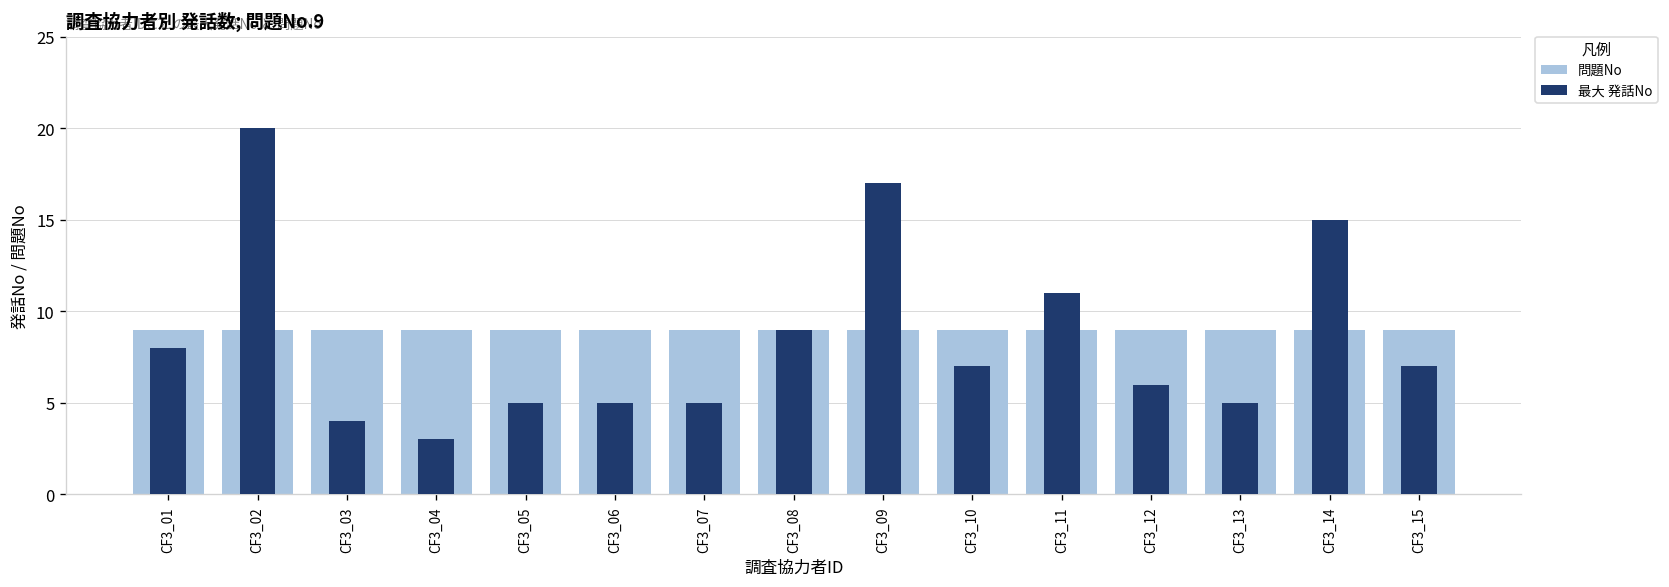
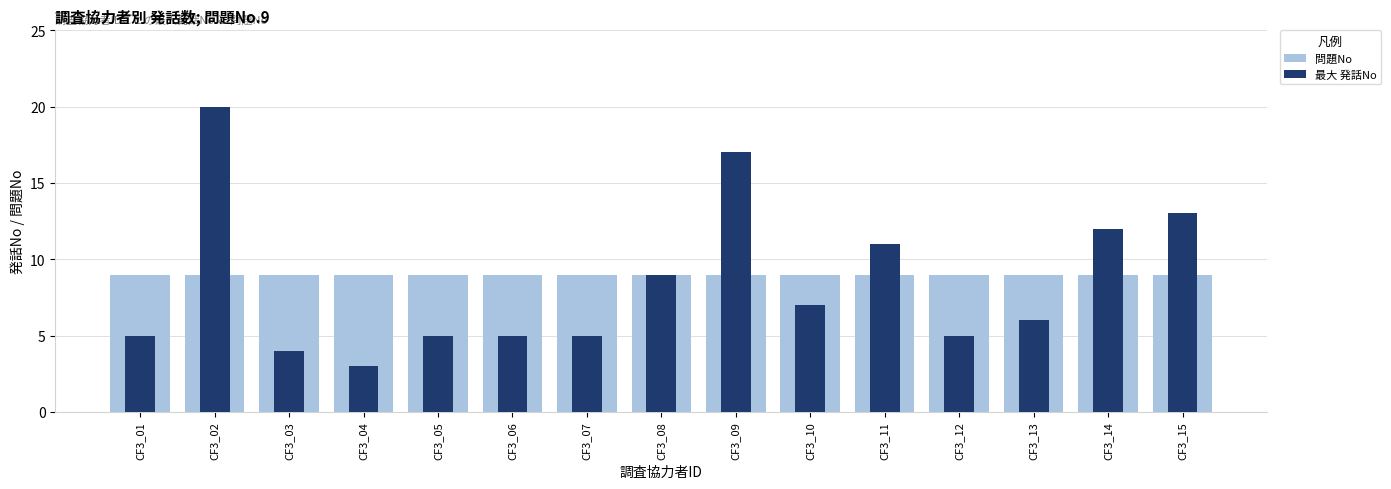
最大 発話No, CF3_01: 8 -> 5
最大 発話No, CF3_12: 6 -> 5
最大 発話No, CF3_13: 5 -> 6
最大 発話No, CF3_14: 15 -> 12
最大 発話No, CF3_15: 7 -> 13
